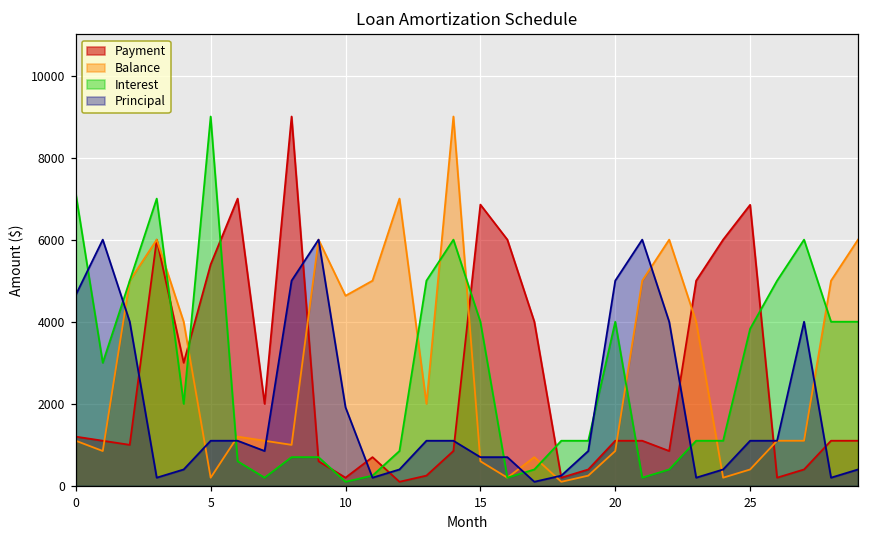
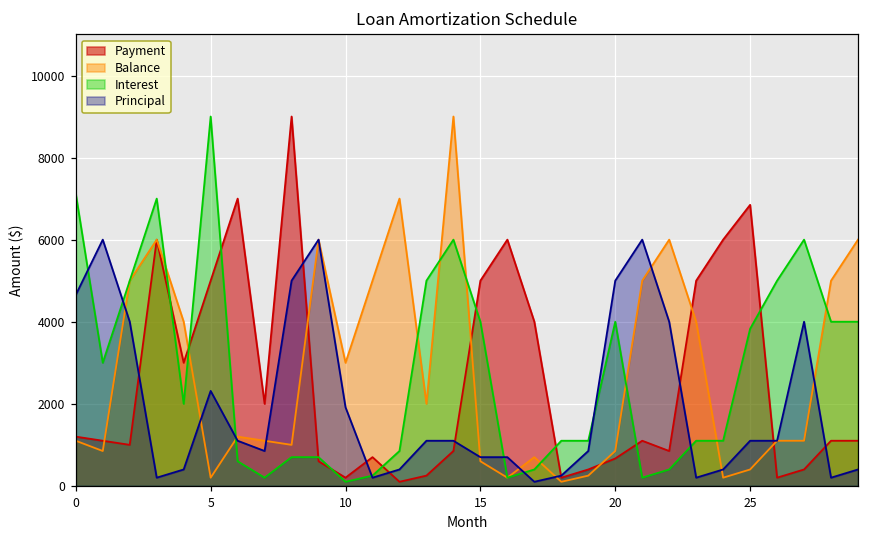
Payment, 5: 5400 -> 5000
Principal, 5: 1100 -> 2300
Balance, 10: 4600 -> 3000
Payment, 15: 6900 -> 5000
Payment, 20: 1100 -> 700
